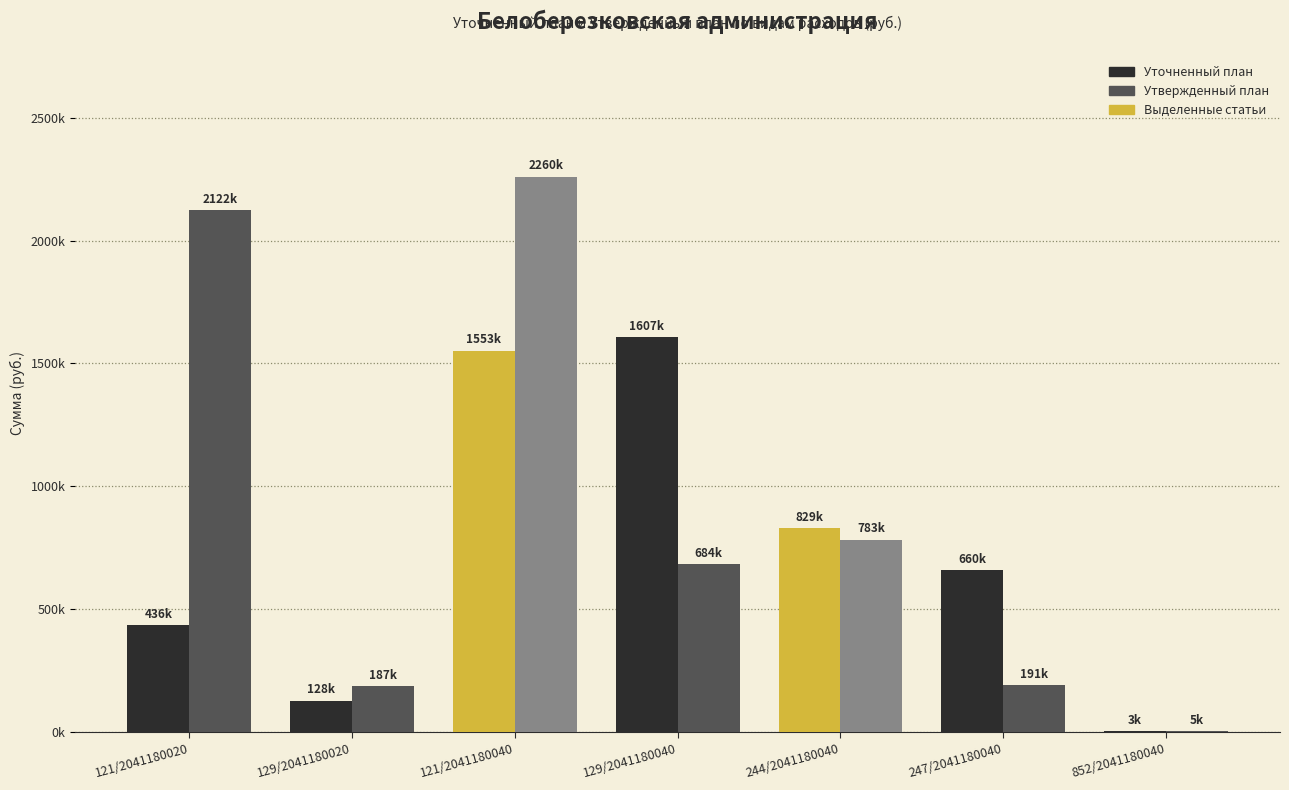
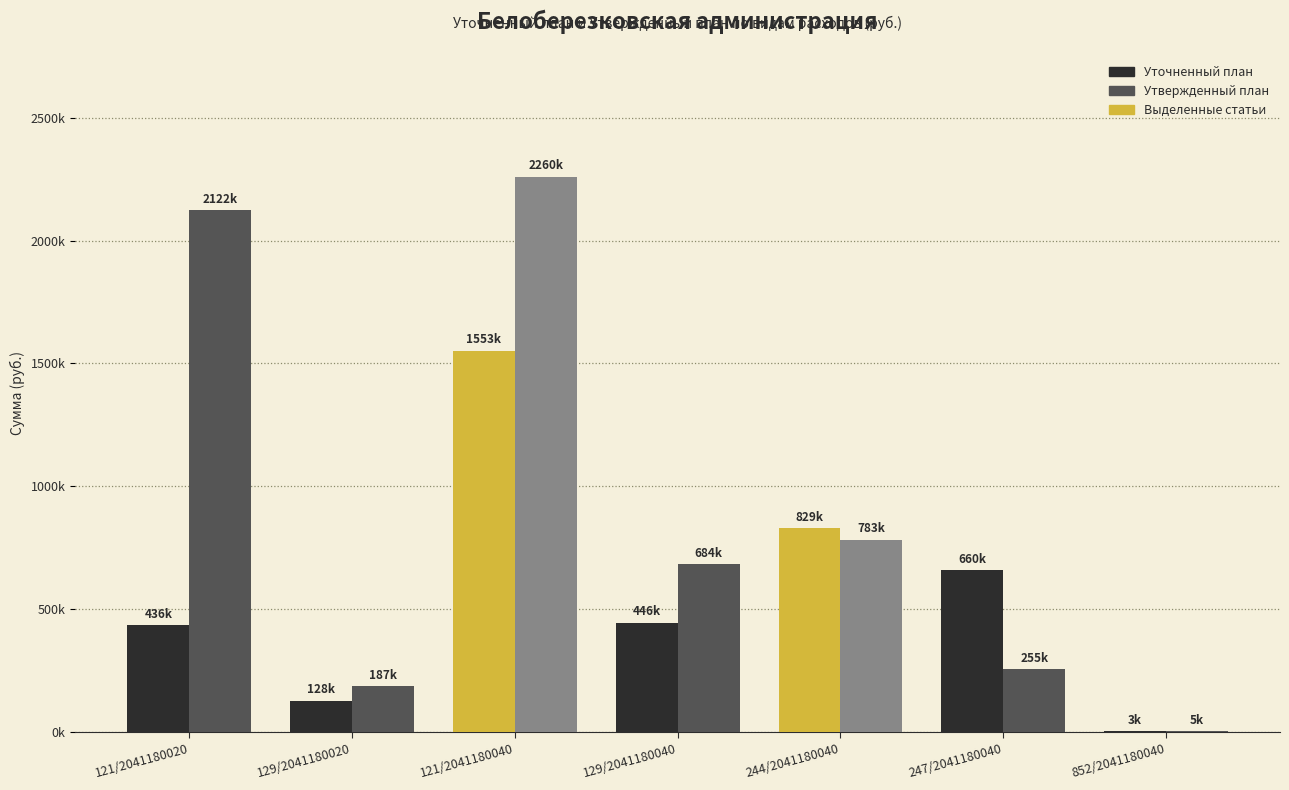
Уточненный план, 129/2041180040: 1607k -> 446k
Утвержденный план, 247/2041180040: 191k -> 255k
